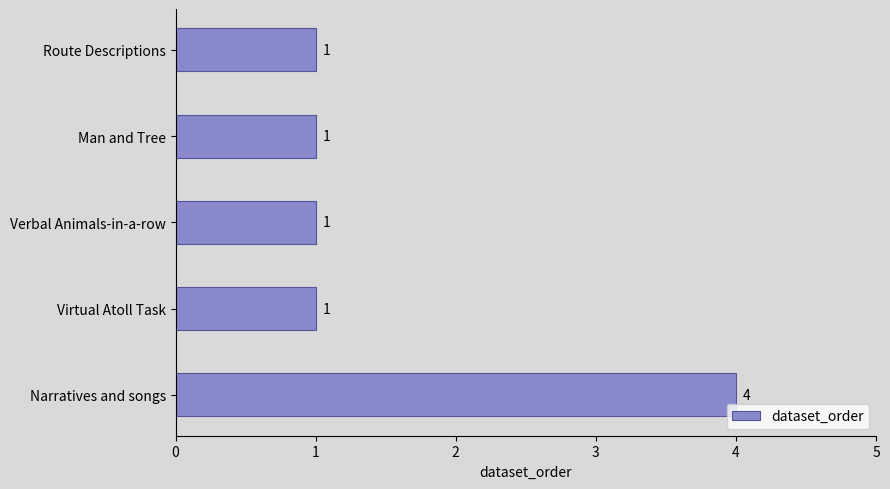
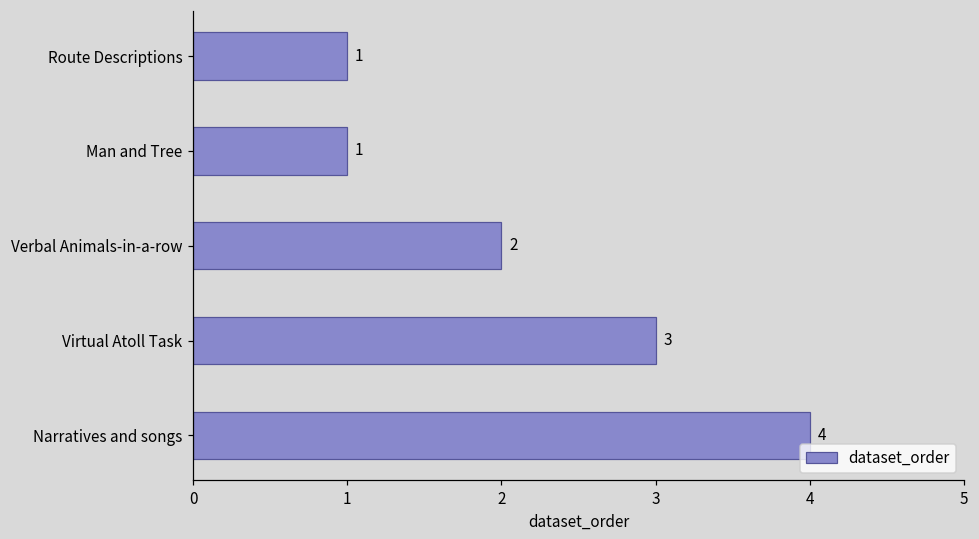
Verbal Animals-in-a-row: 1 -> 2
Virtual Atoll Task: 1 -> 3
